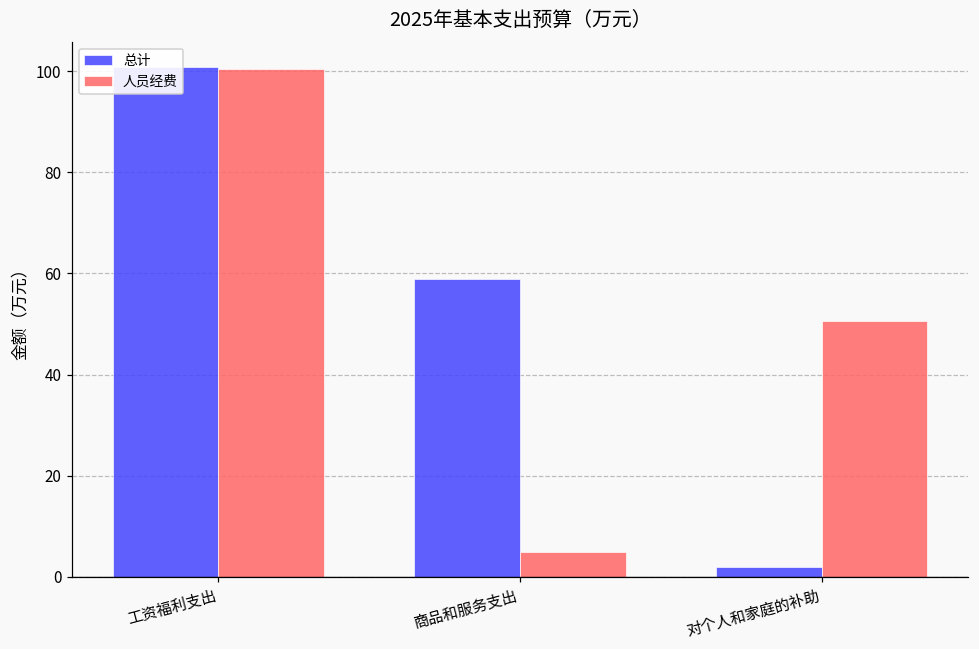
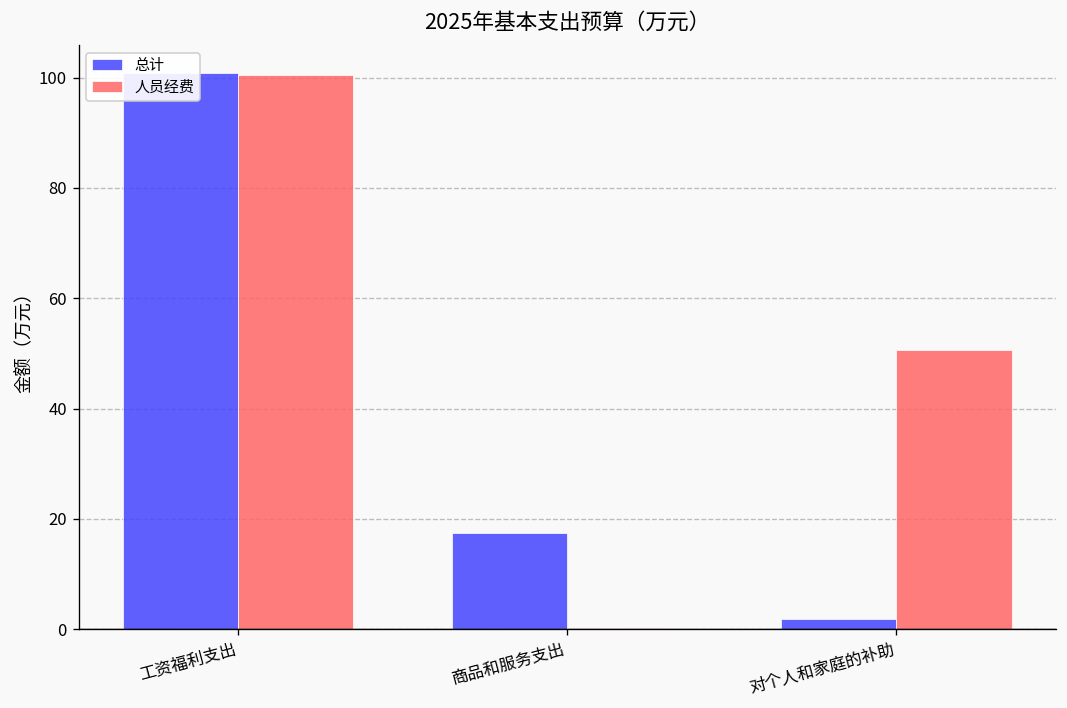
总计, 商品和服务支出: 59 -> 18
人员经费, 商品和服务支出: 5 -> 0
